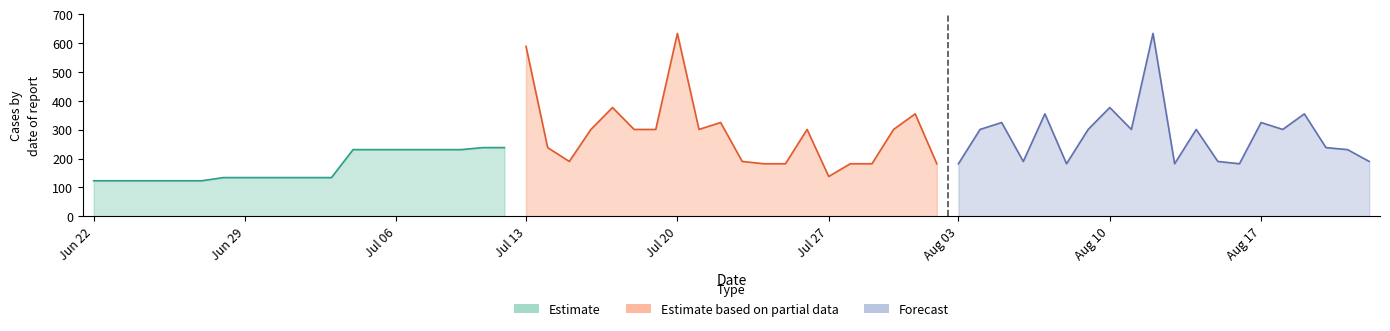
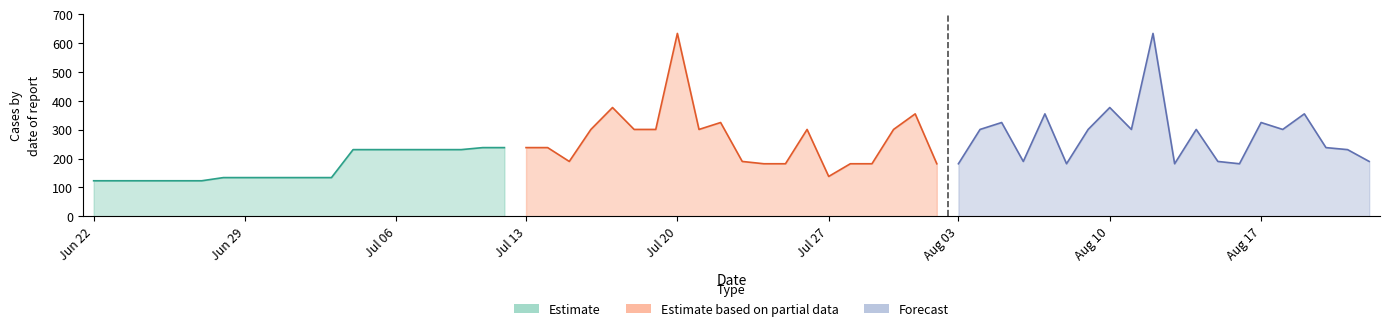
Estimate based on partial data, Jul 13: 590 -> 240
